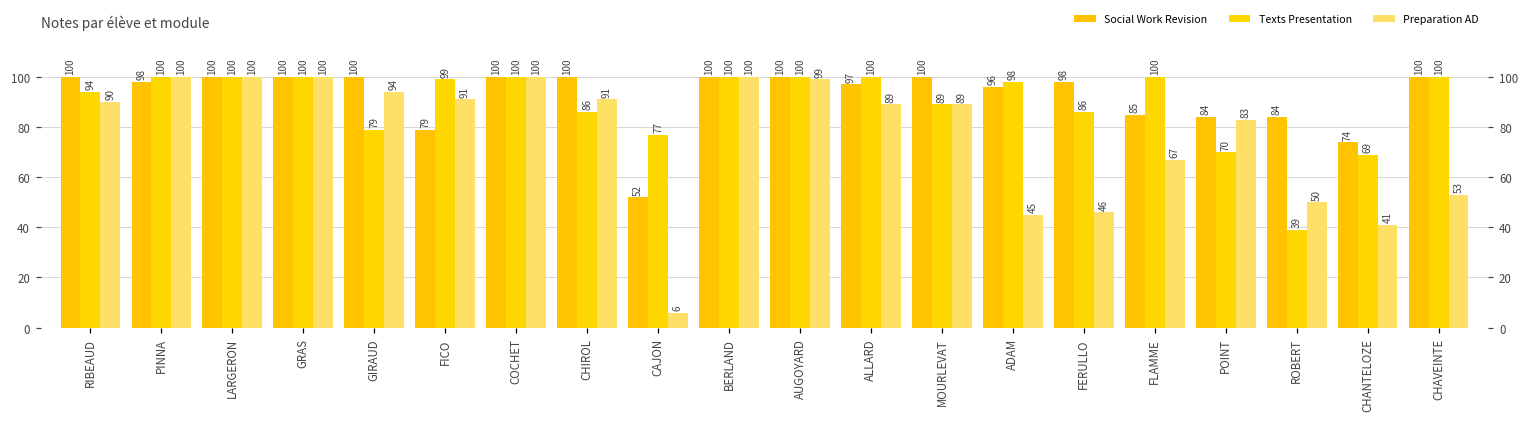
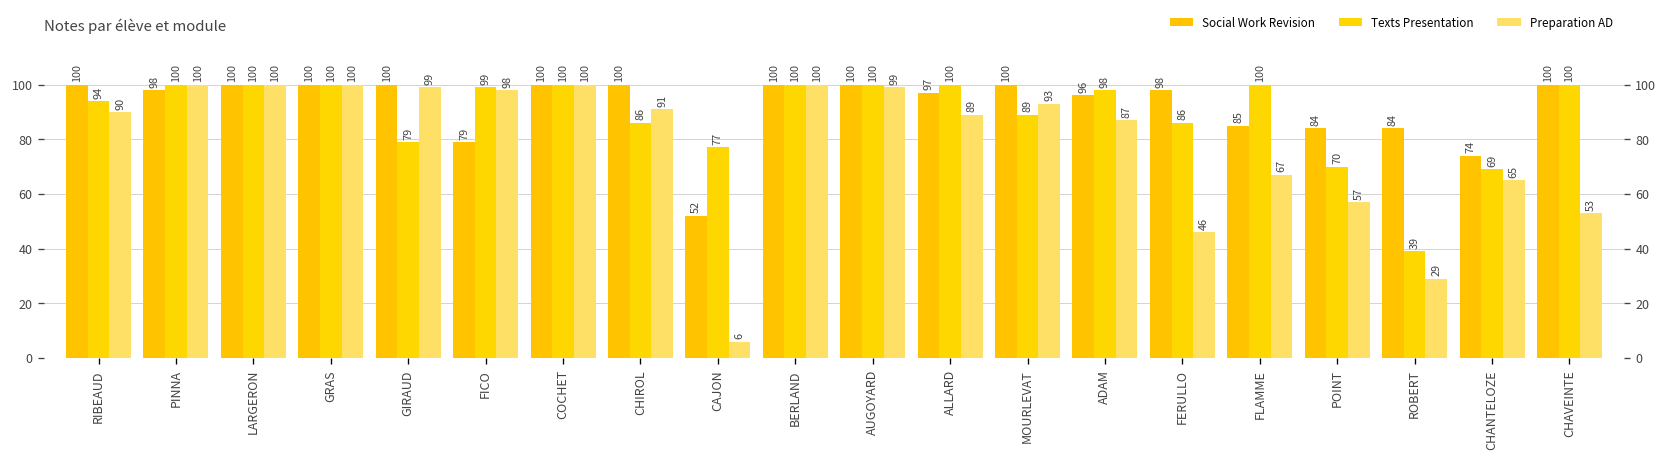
Preparation AD, GIRAUD: 94 -> 99
Preparation AD, FICO: 91 -> 98
Preparation AD, MOURLEVAT: 89 -> 93
Preparation AD, ADAM: 45 -> 87
Preparation AD, POINT: 83 -> 57
Preparation AD, ROBERT: 50 -> 29
Preparation AD, CHANTELOZE: 41 -> 65
